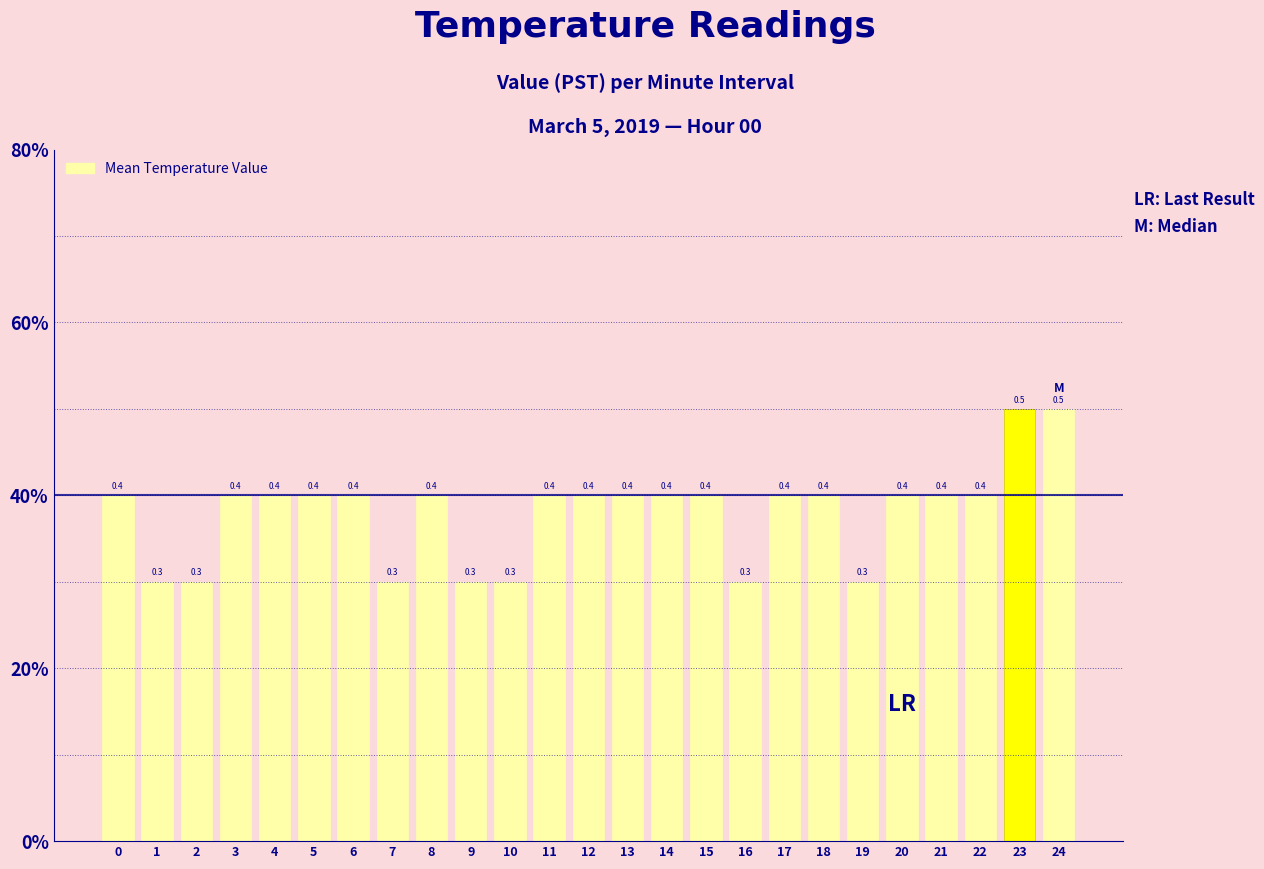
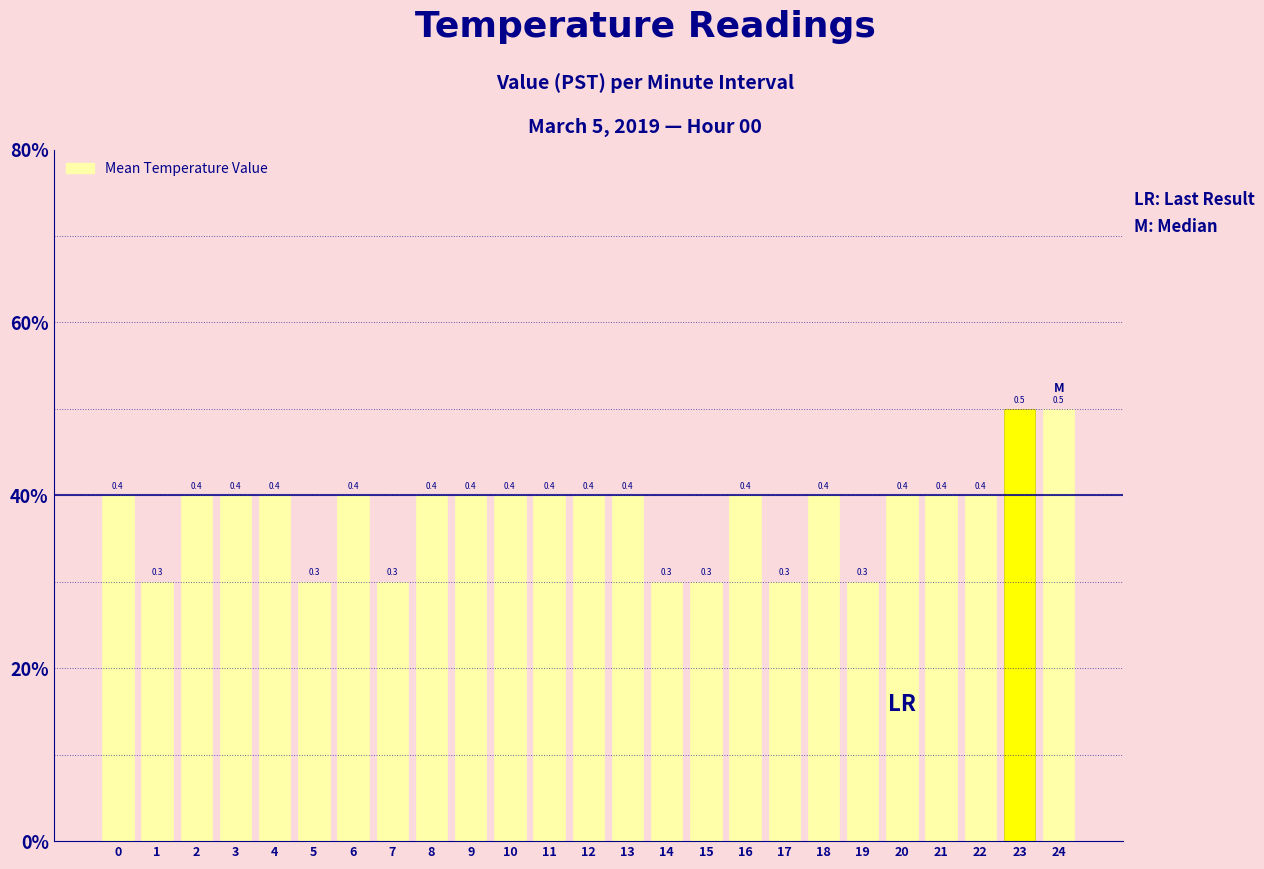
2: 0.3 -> 0.4
5: 0.4 -> 0.3
9: 0.3 -> 0.4
10: 0.3 -> 0.4
14: 0.4 -> 0.3
15: 0.4 -> 0.3
16: 0.3 -> 0.4
17: 0.4 -> 0.3
